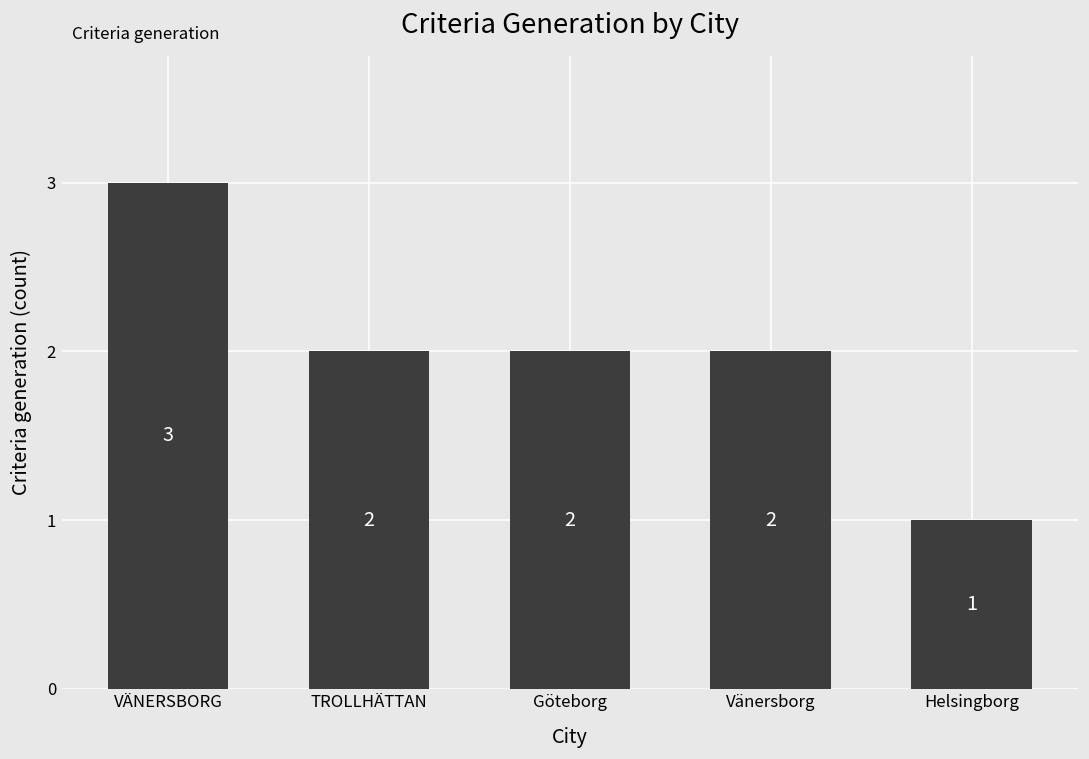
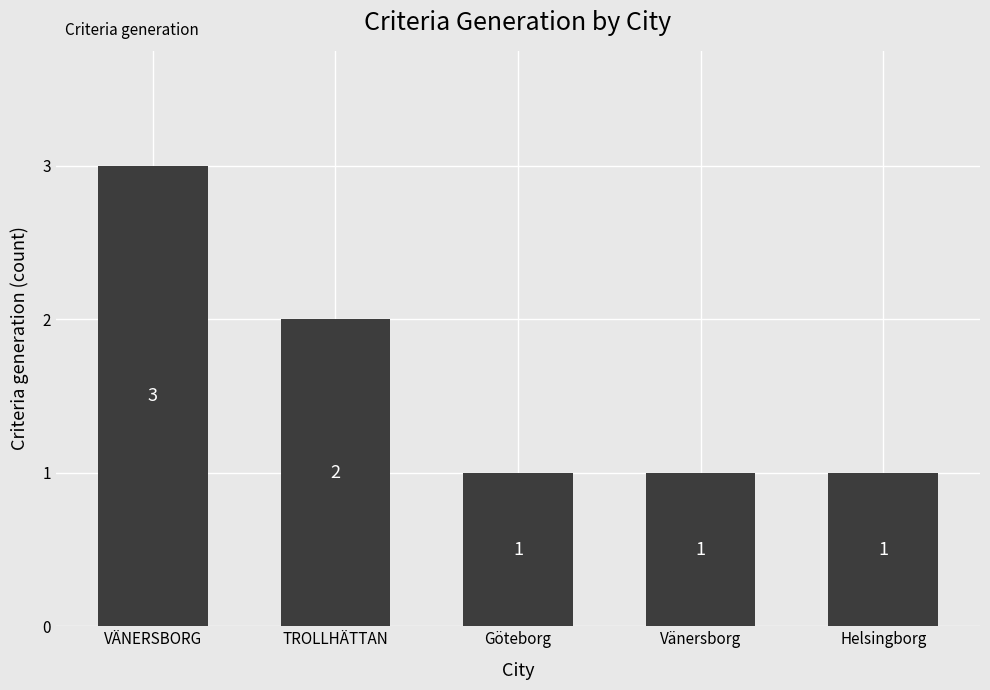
Göteborg: 2 -> 1
Vänersborg: 2 -> 1
